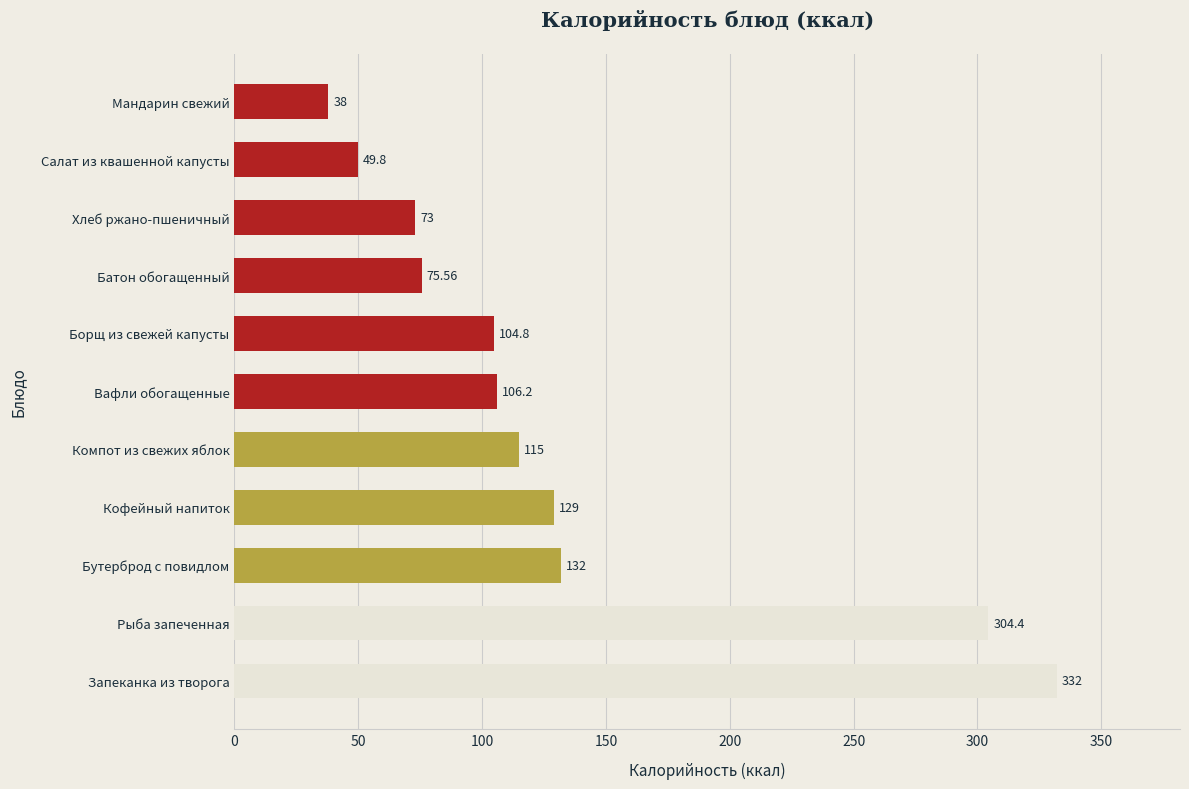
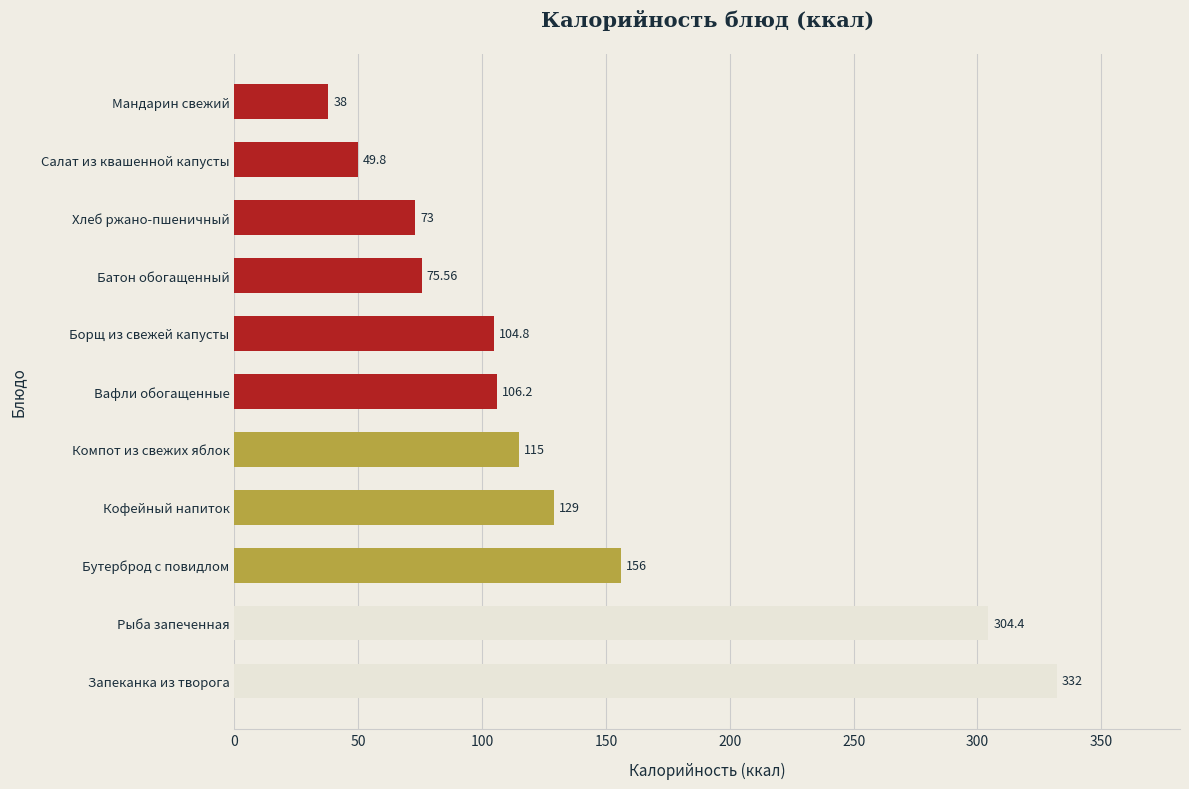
Бутерброд с повидлом: 132 -> 156
